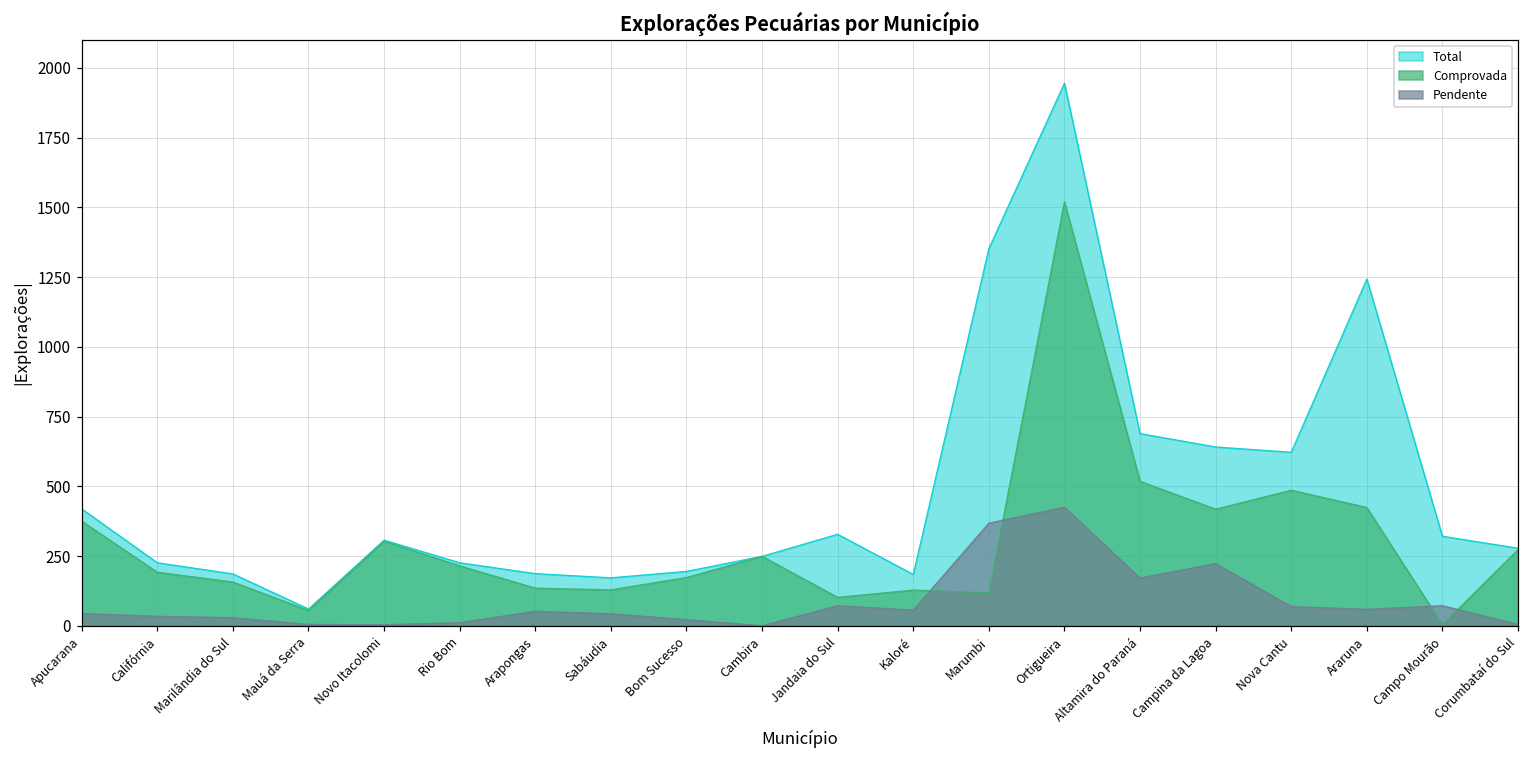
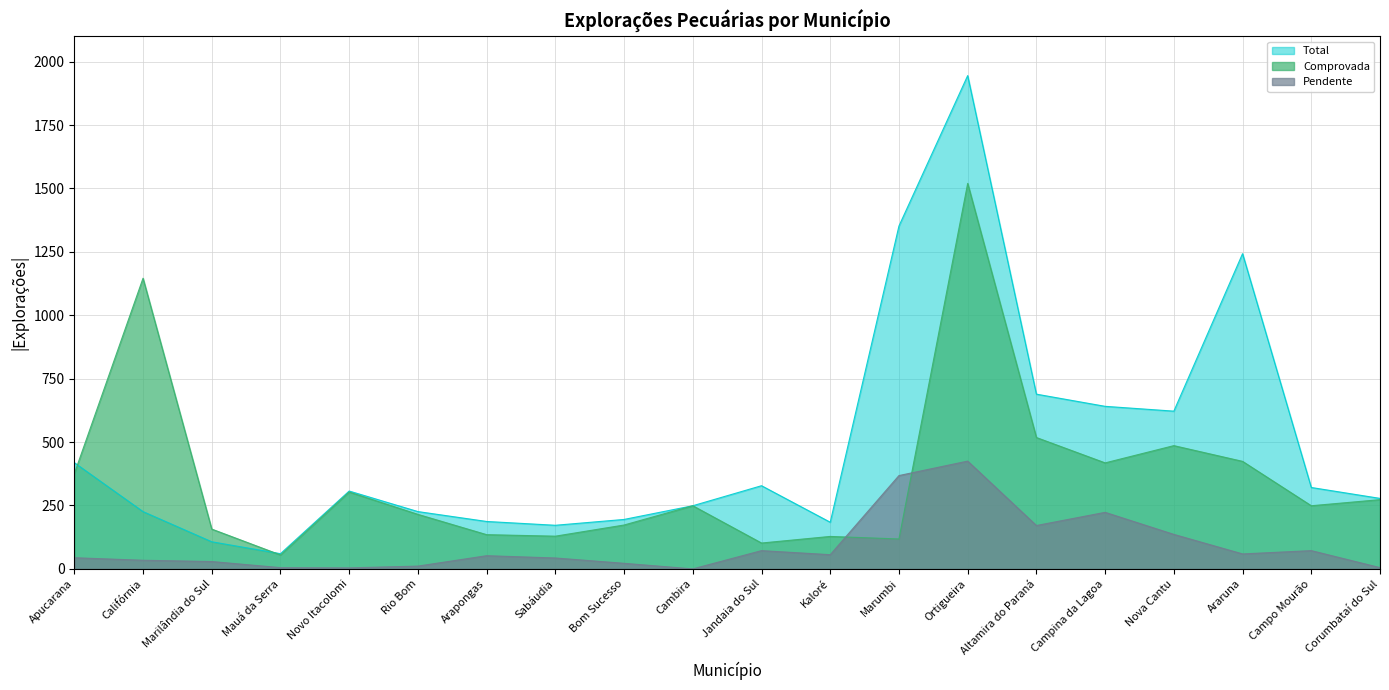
Comprovada, Califórnia: 190 -> 1150
Total, Marilândia do Sul: 190 -> 110
Pendente, Nova Cantu: 70 -> 140
Comprovada, Campo Mourão: 0 -> 250
